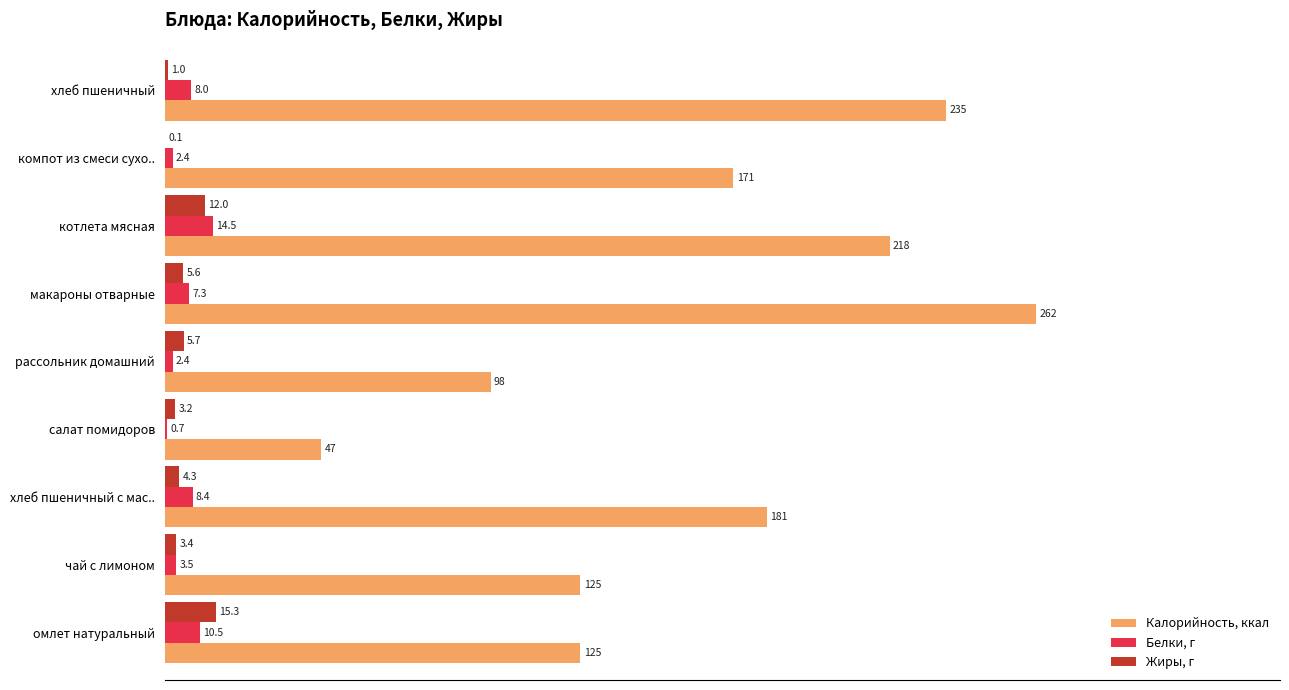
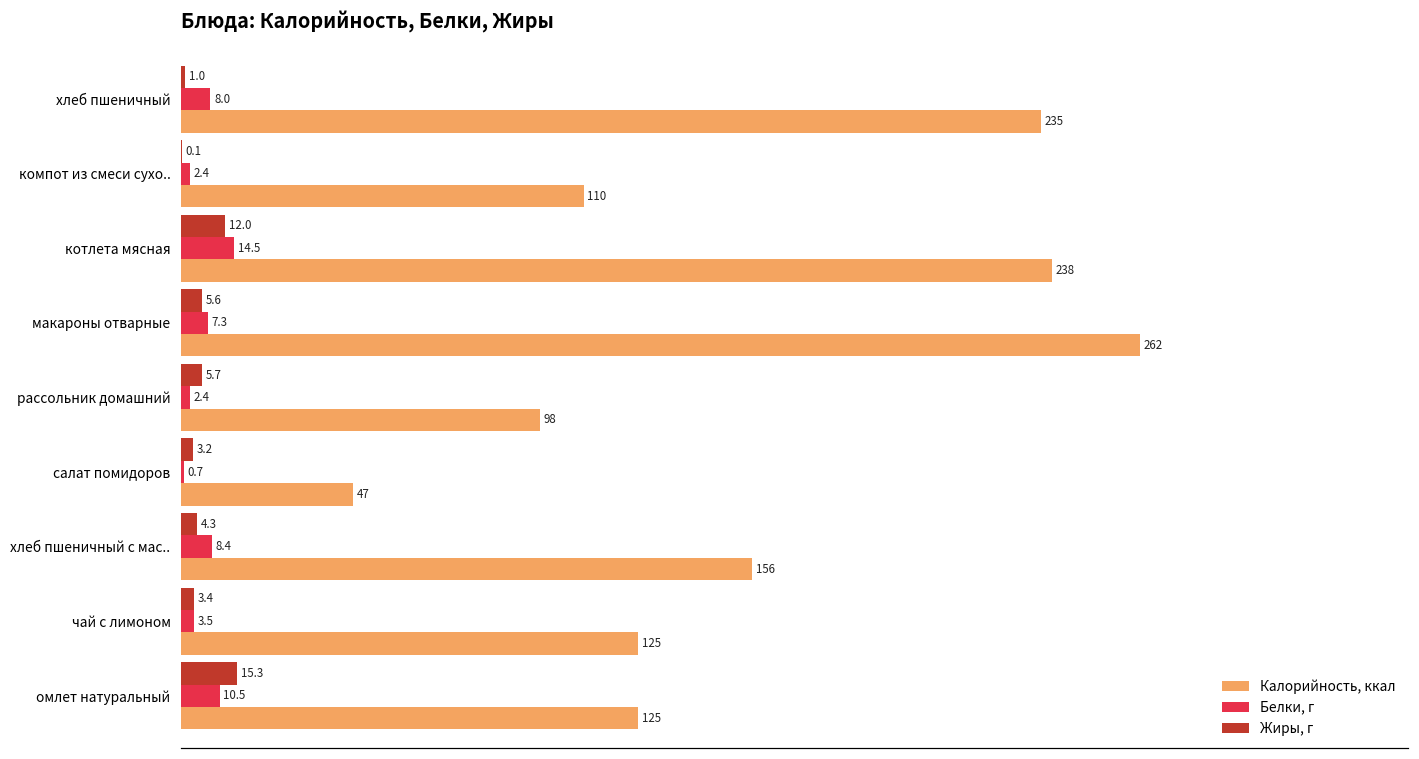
Калорийность, ккал, компот из смеси сухо..: 171 -> 110
Калорийность, ккал, котлета мясная: 218 -> 238
Калорийность, ккал, хлеб пшеничный с мас..: 181 -> 156
